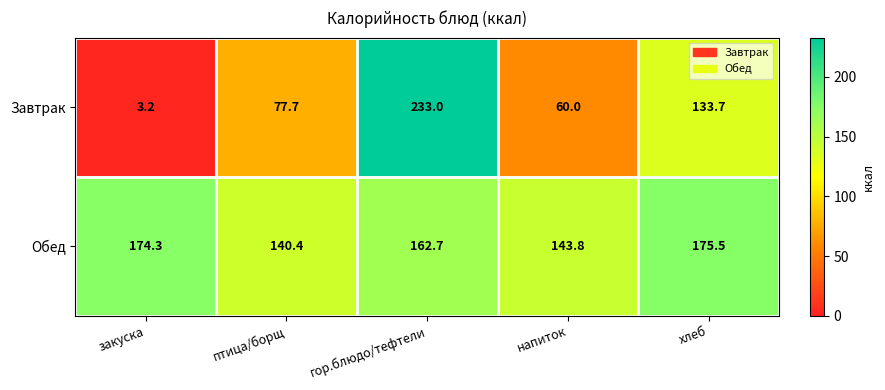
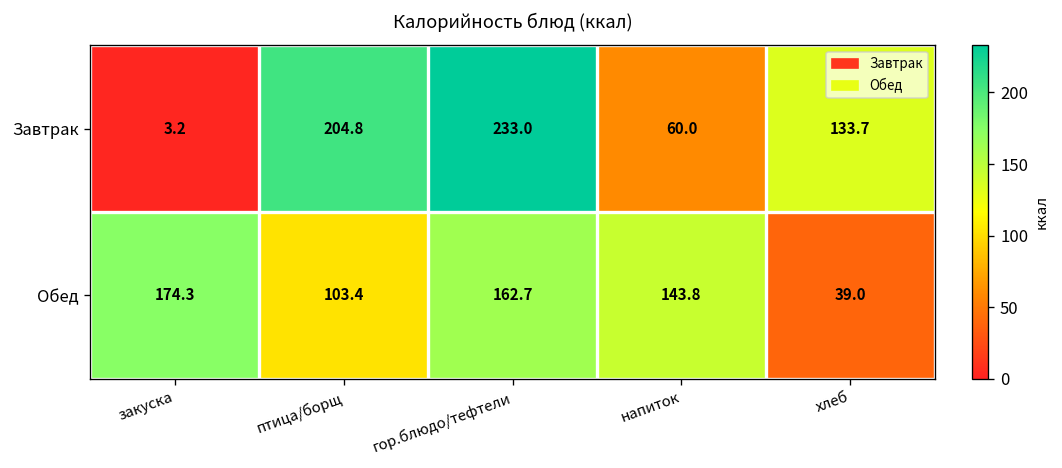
Завтрак, птица/борщ: 77.7 -> 204.8
Обед, птица/борщ: 140.4 -> 103.4
Обед, хлеб: 175.5 -> 39.0
